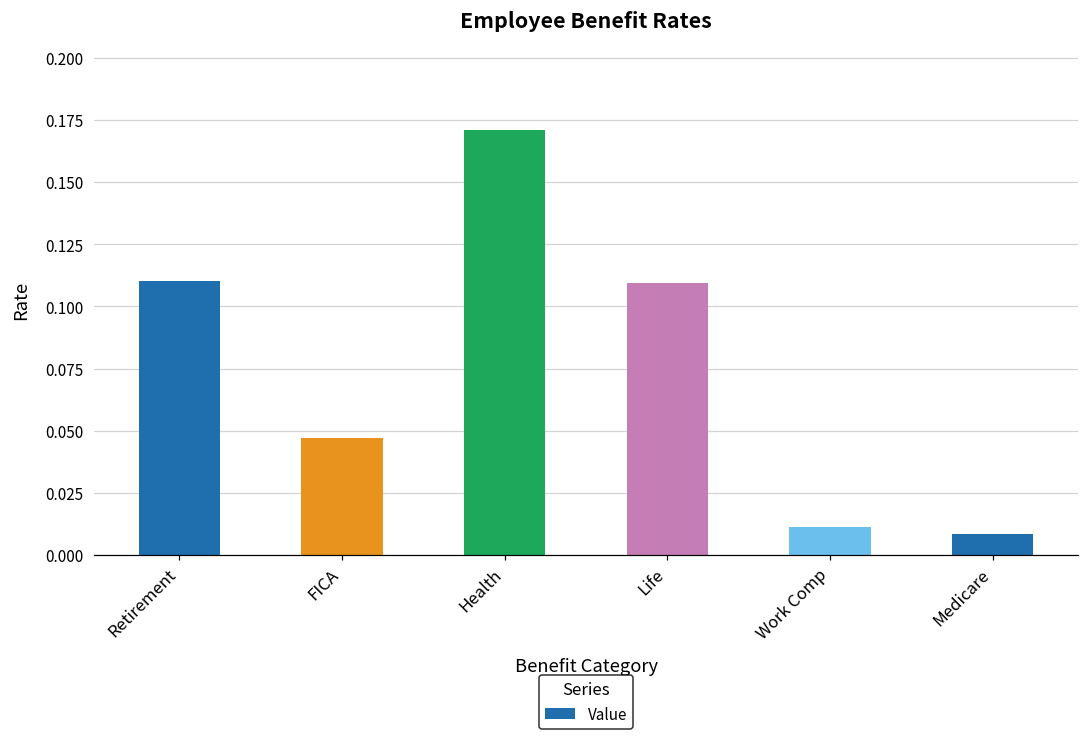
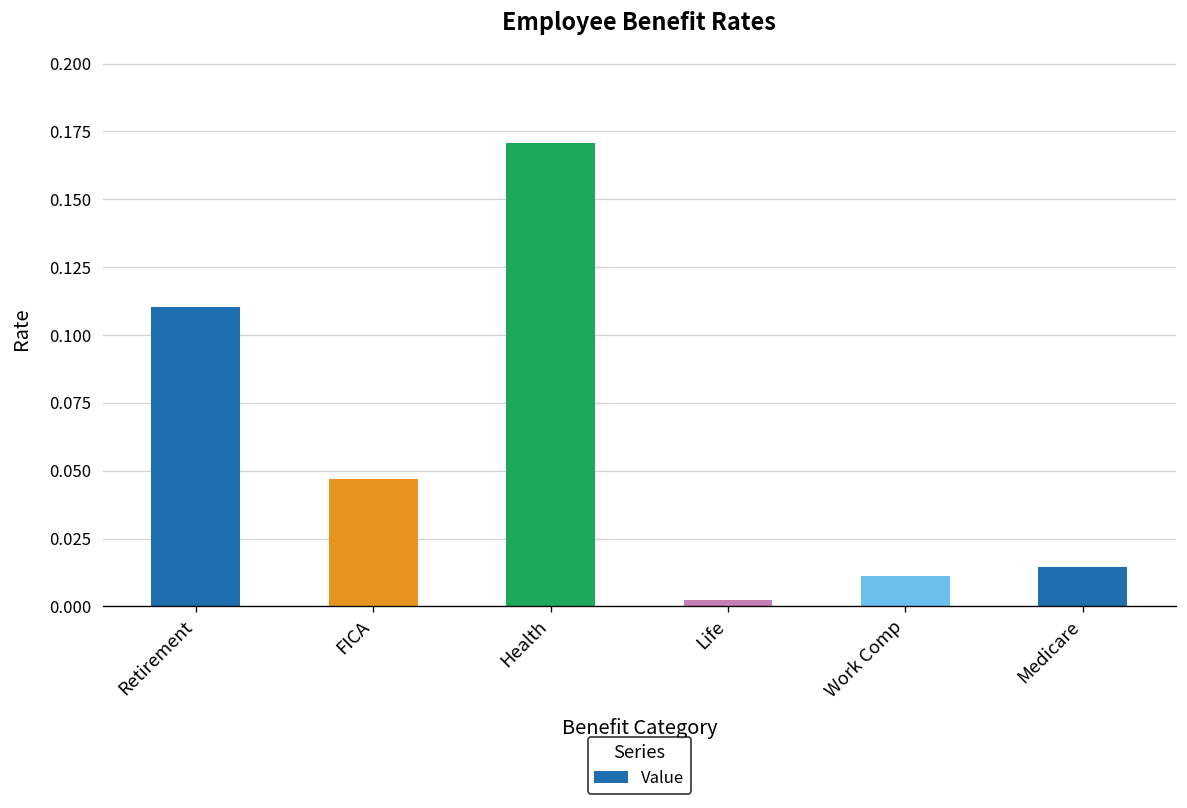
Life: 0.109 -> 0.002
Medicare: 0.009 -> 0.015
